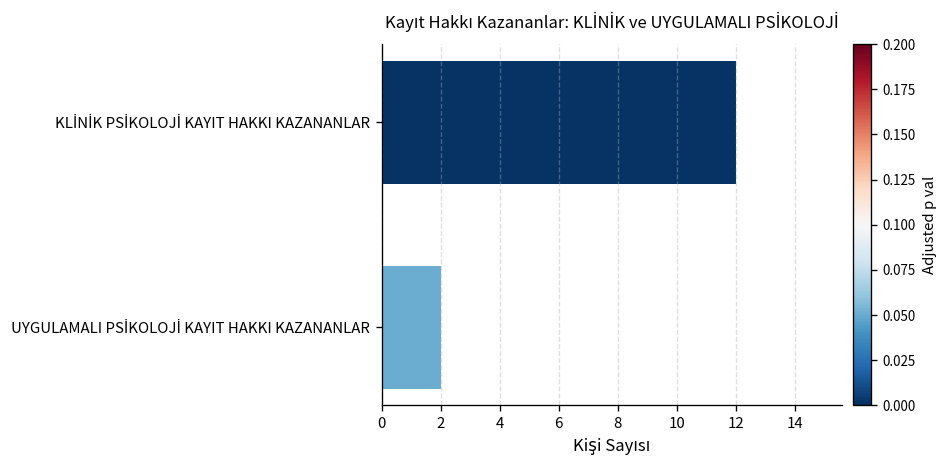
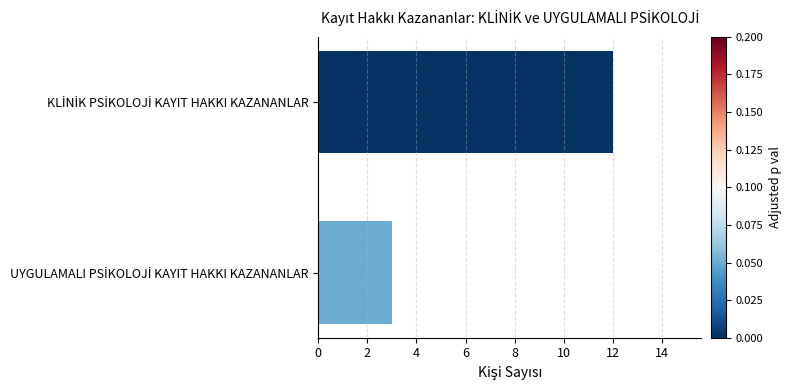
UYGULAMALI PSİKOLOJİ KAYIT HAKKI KAZANANLAR: 2 -> 3
